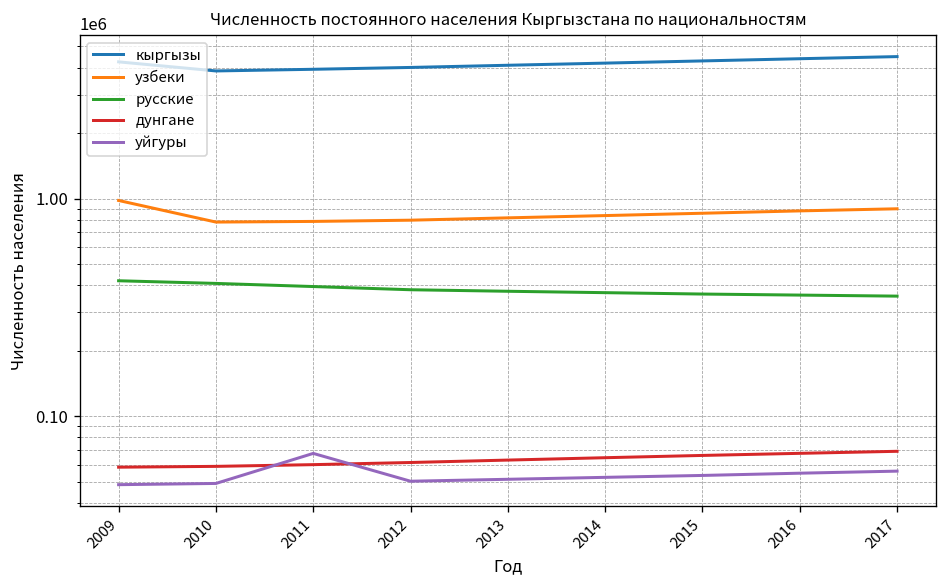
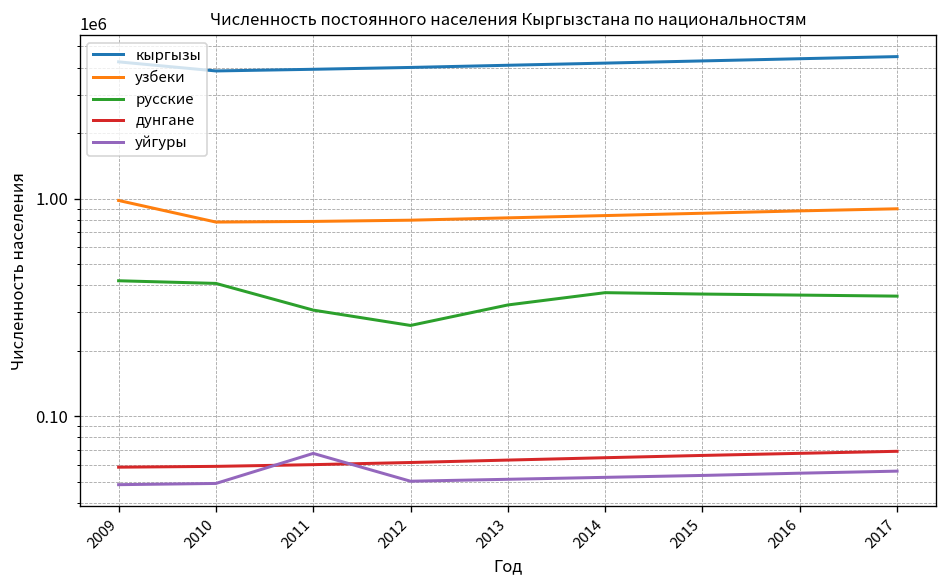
русские, 2011: 390000 -> 310000
русские, 2012: 380000 -> 260000
русские, 2013: 380000 -> 320000
